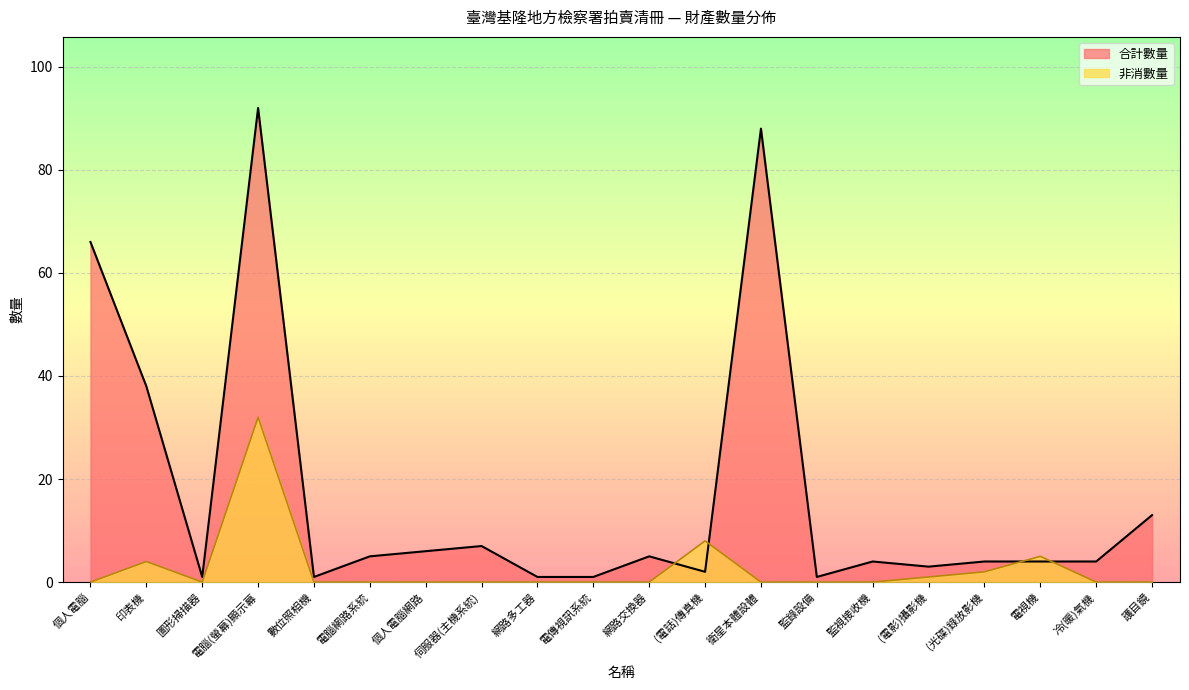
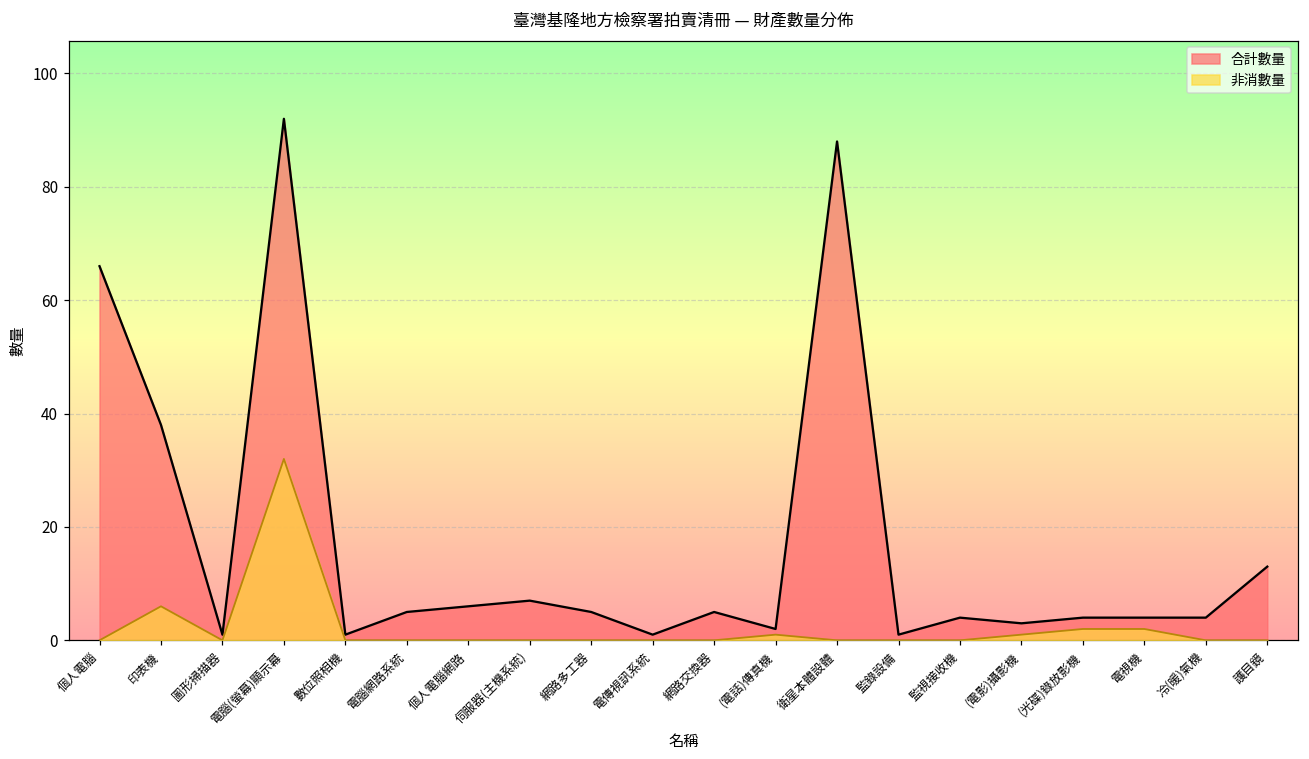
非消數量, 印表機: 4 -> 6
合計數量, 網路多工器: 1 -> 5
非消數量, (電話)傳真機: 8 -> 1
非消數量, 電視機: 5 -> 2
